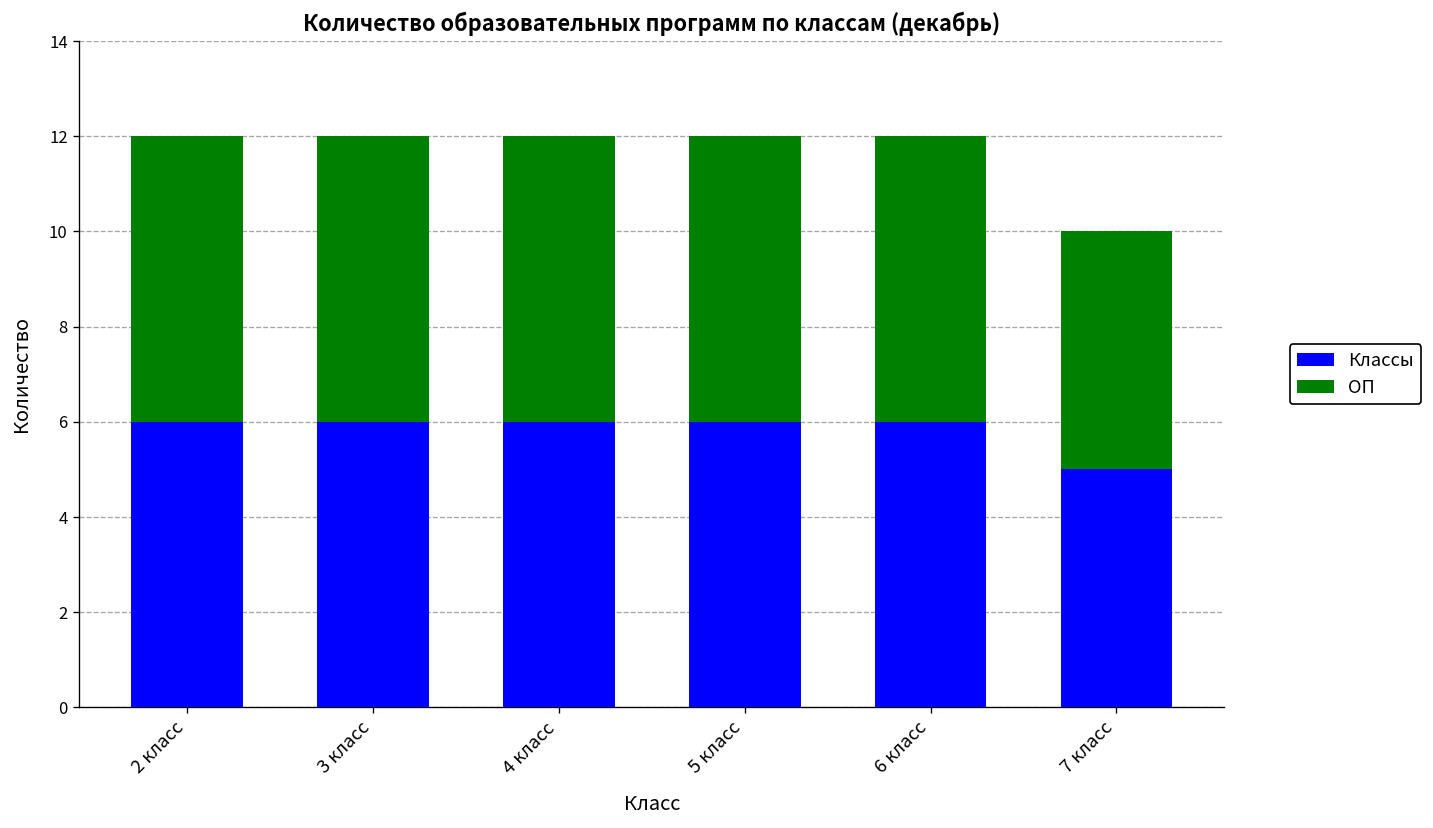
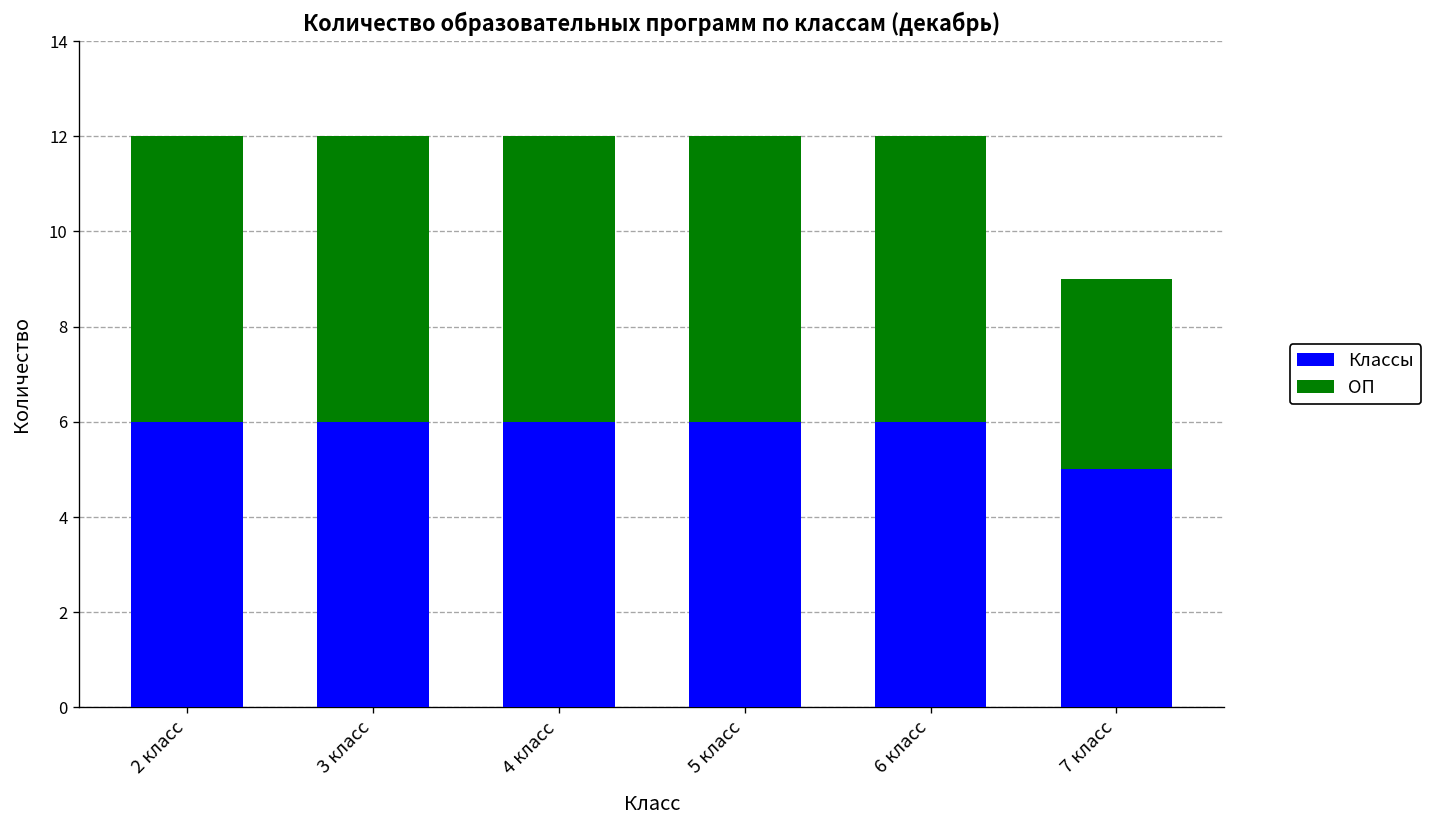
ОП, 7 класс: 5 -> 4
